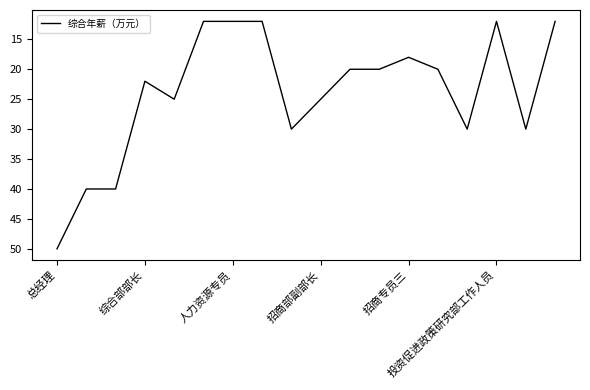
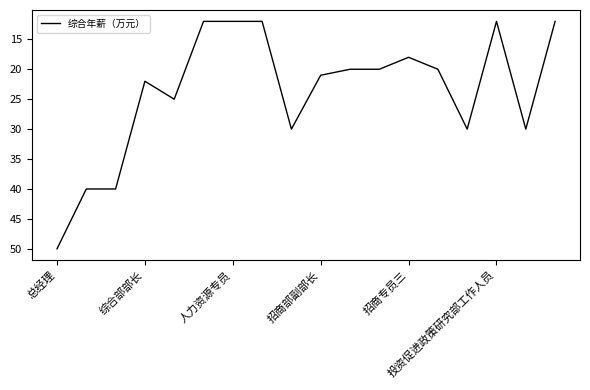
招商部副部长: 25 -> 21
